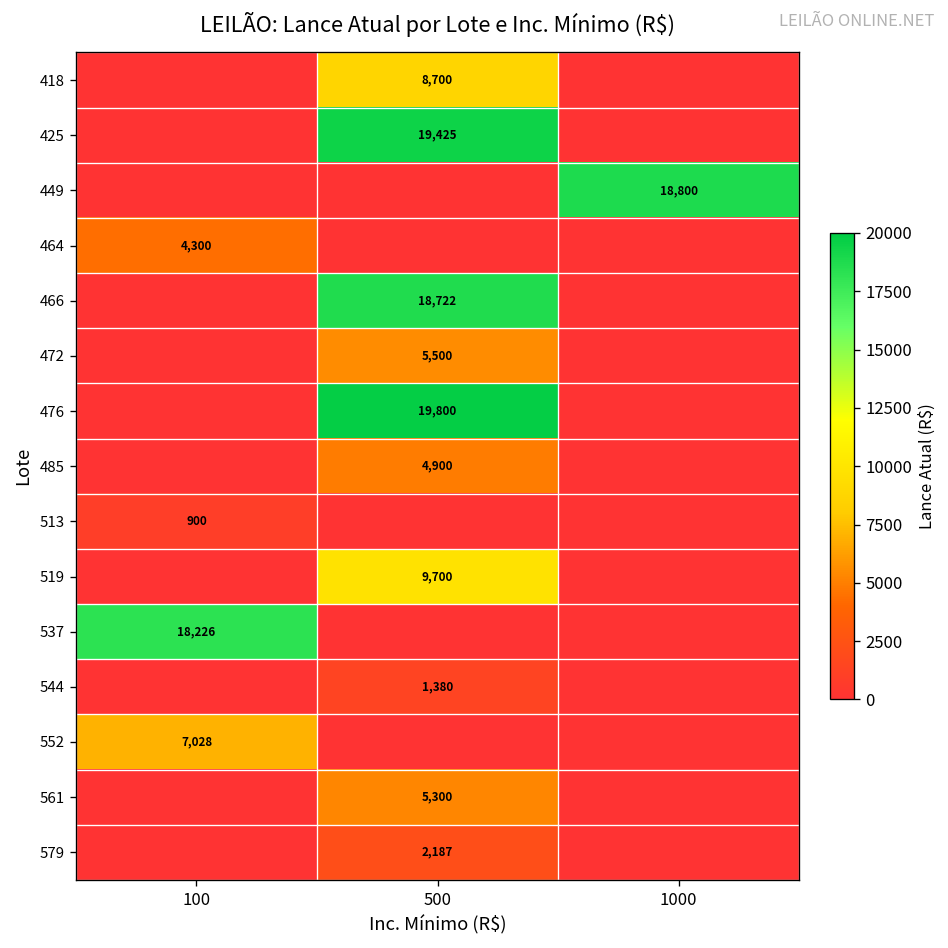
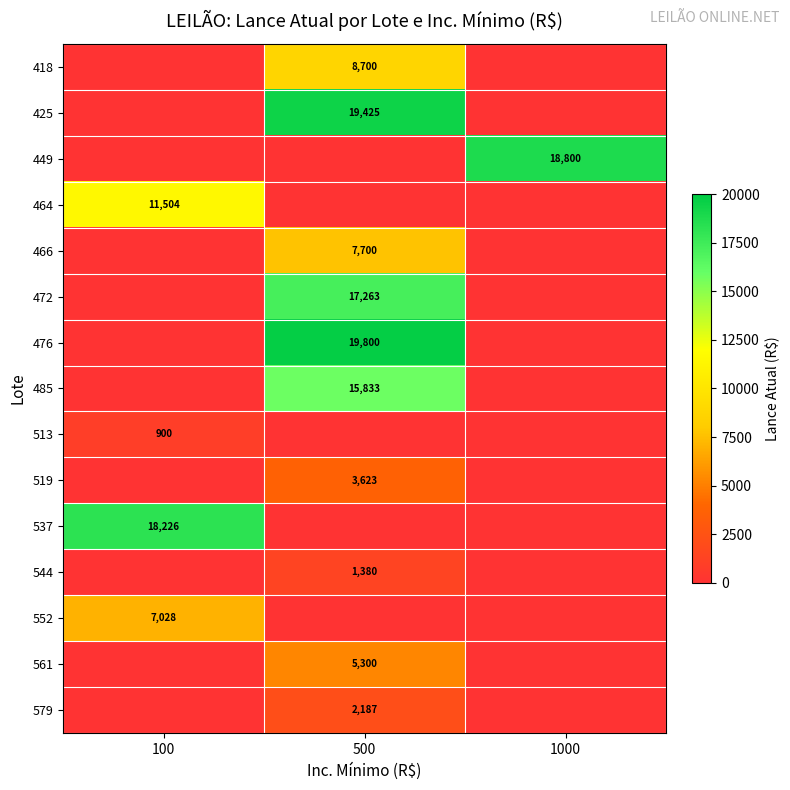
464, 100: 4,300 -> 11,504
466, 500: 18,722 -> 7,700
472, 500: 5,500 -> 17,263
485, 500: 4,900 -> 15,833
519, 500: 9,700 -> 3,623
